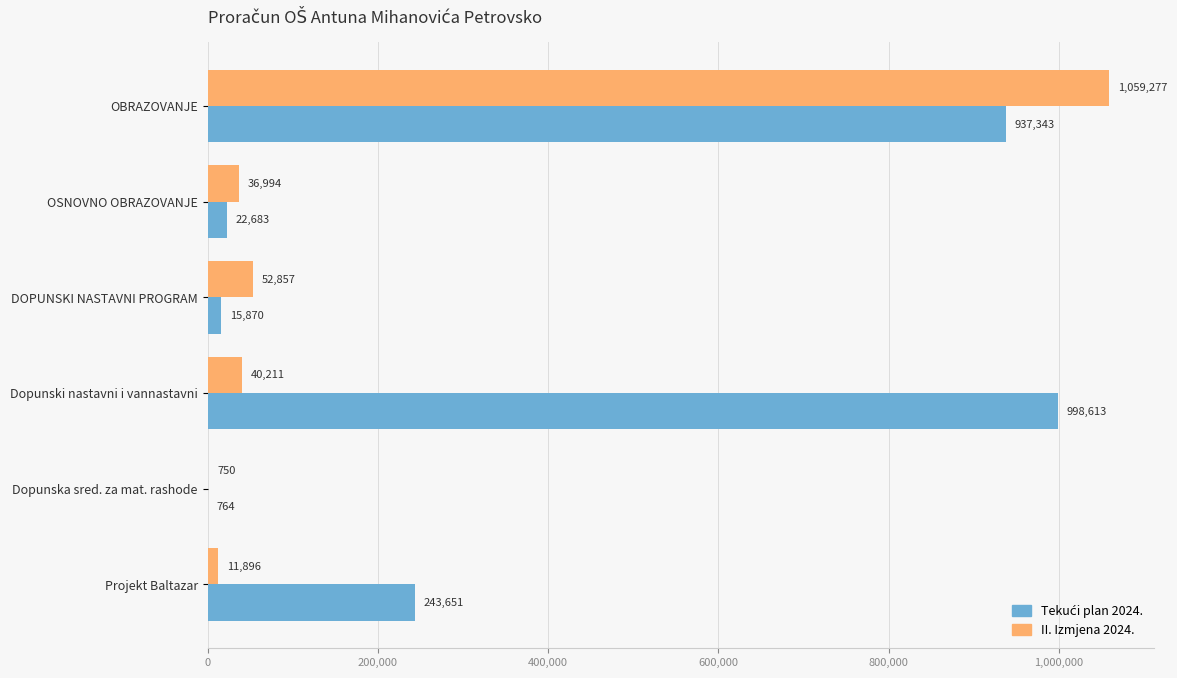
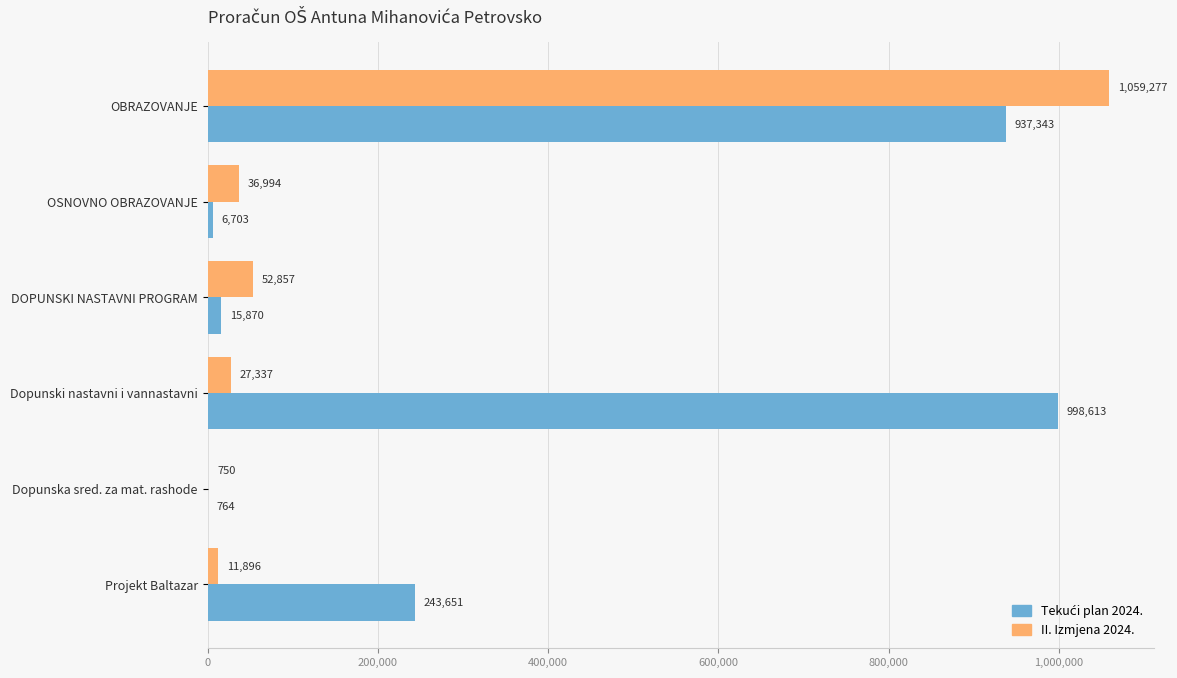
Tekući plan 2024., OSNOVNO OBRAZOVANJE: 22,683 -> 6,703
II. Izmjena 2024., Dopunski nastavni i vannastavni: 40,211 -> 27,337
